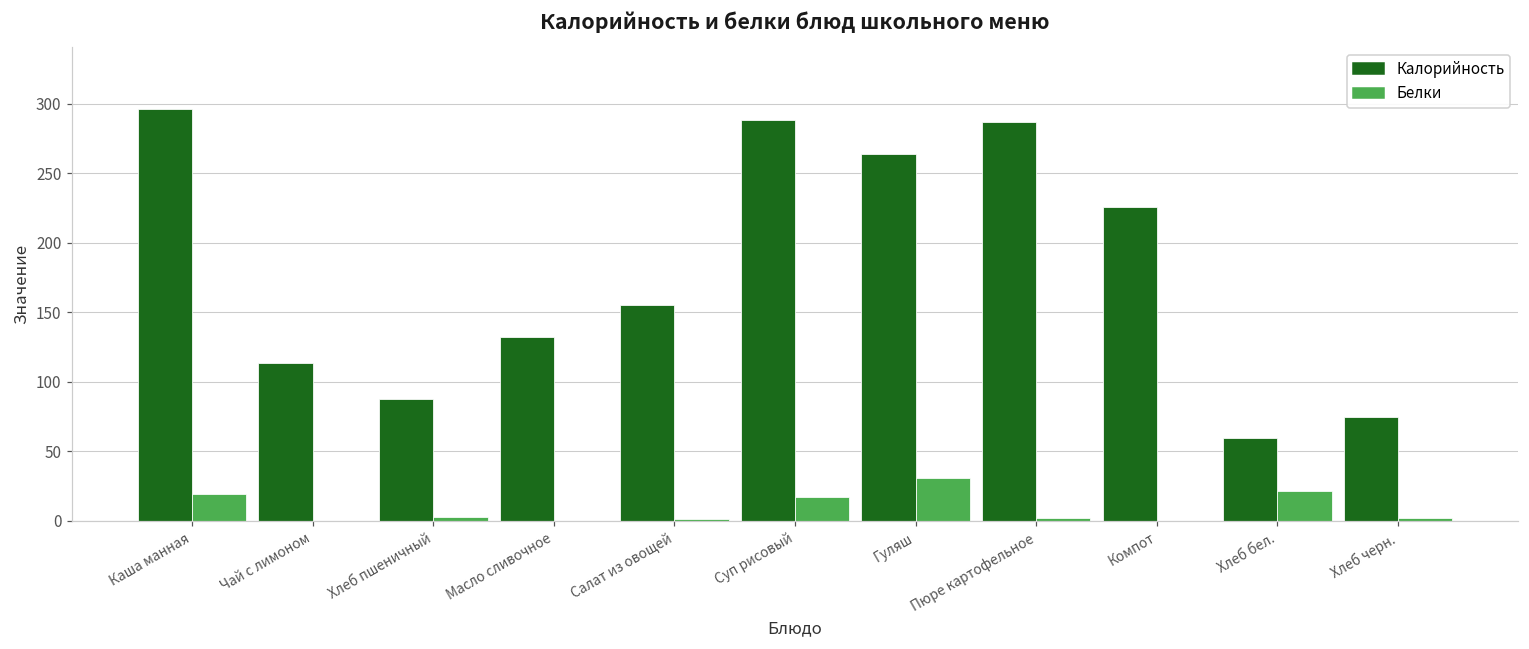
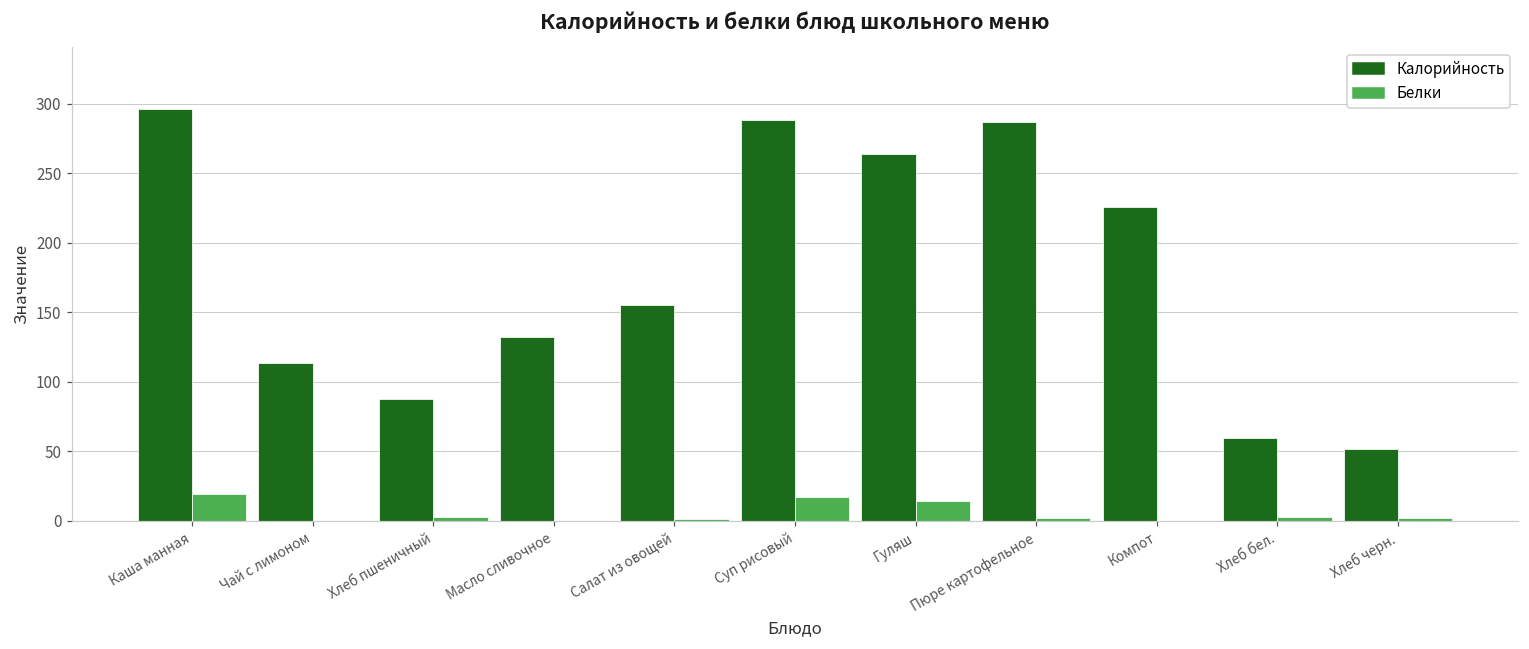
Белки, Гуляш: 31 -> 14
Белки, Хлеб бел.: 22 -> 3
Калорийность, Хлеб черн.: 74 -> 52
